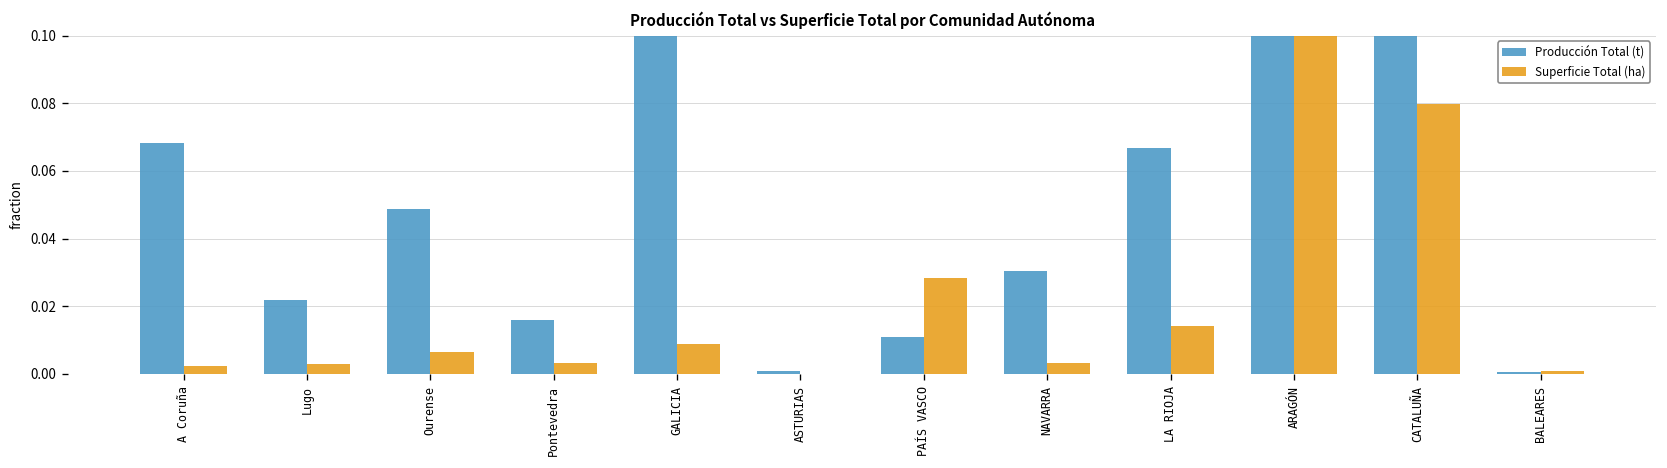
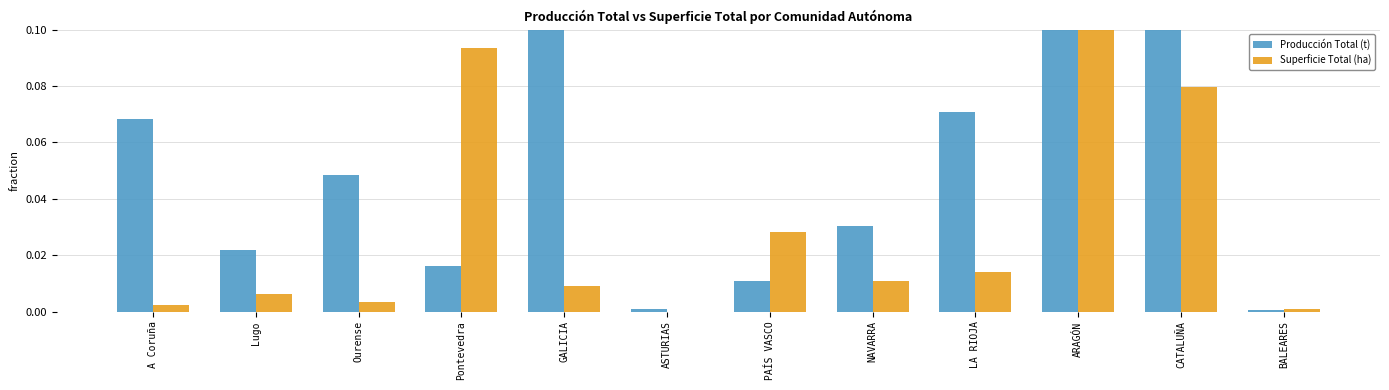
Superficie Total (ha), Lugo: 0.003 -> 0.006
Superficie Total (ha), Ourense: 0.006 -> 0.003
Superficie Total (ha), Pontevedra: 0.003 -> 0.093
Superficie Total (ha), NAVARRA: 0.003 -> 0.011
Producción Total (t), LA RIOJA: 0.067 -> 0.071
